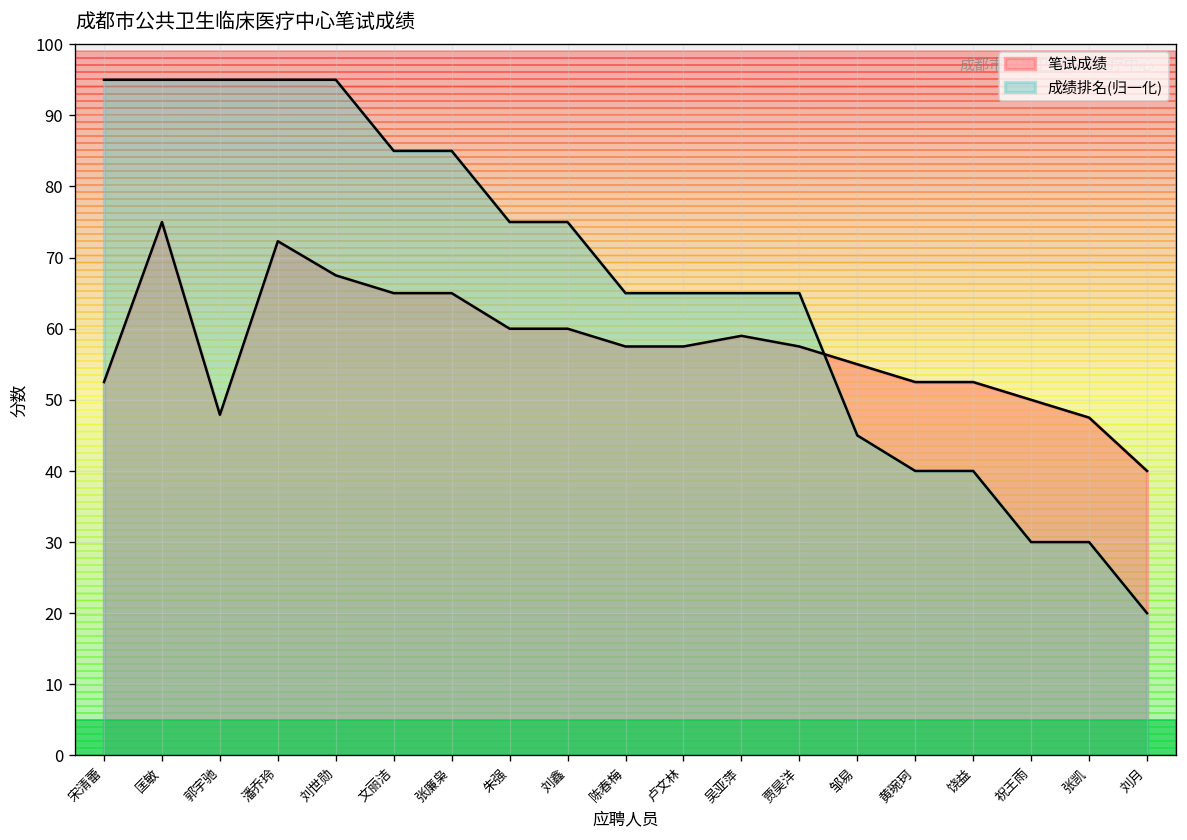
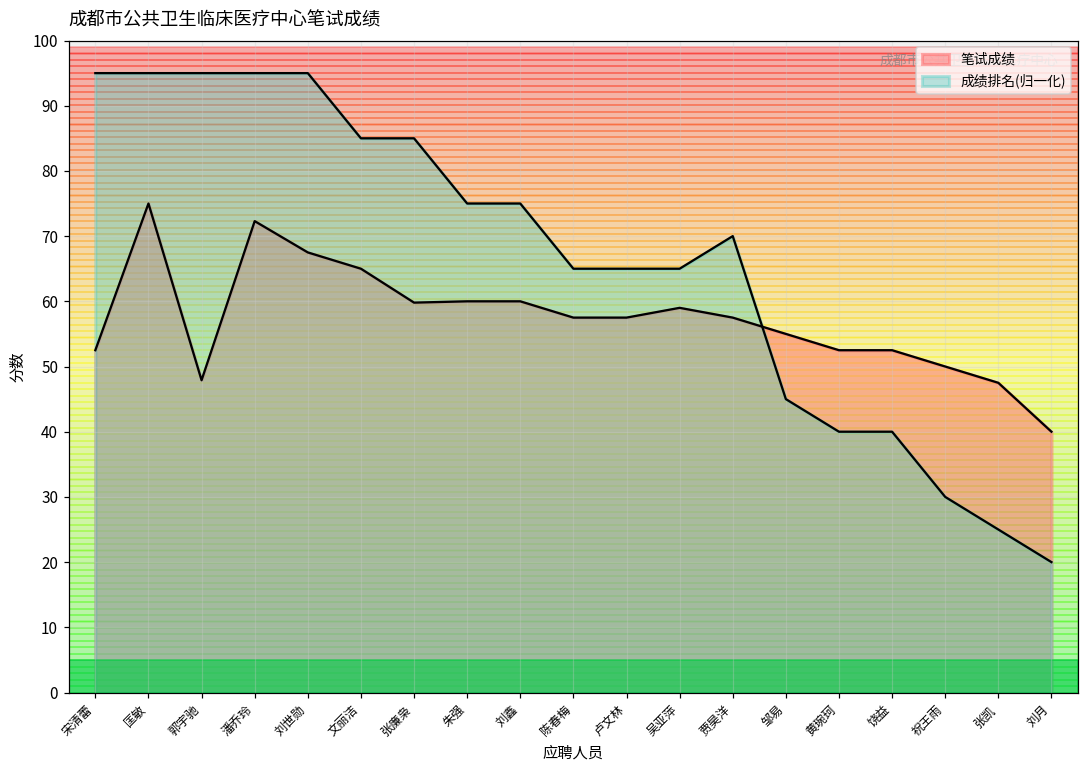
笔试成绩, 张廉枭: 65 -> 60
成绩排名(归一化), 贾昊洋: 65 -> 70
成绩排名(归一化), 张凯: 30 -> 25
